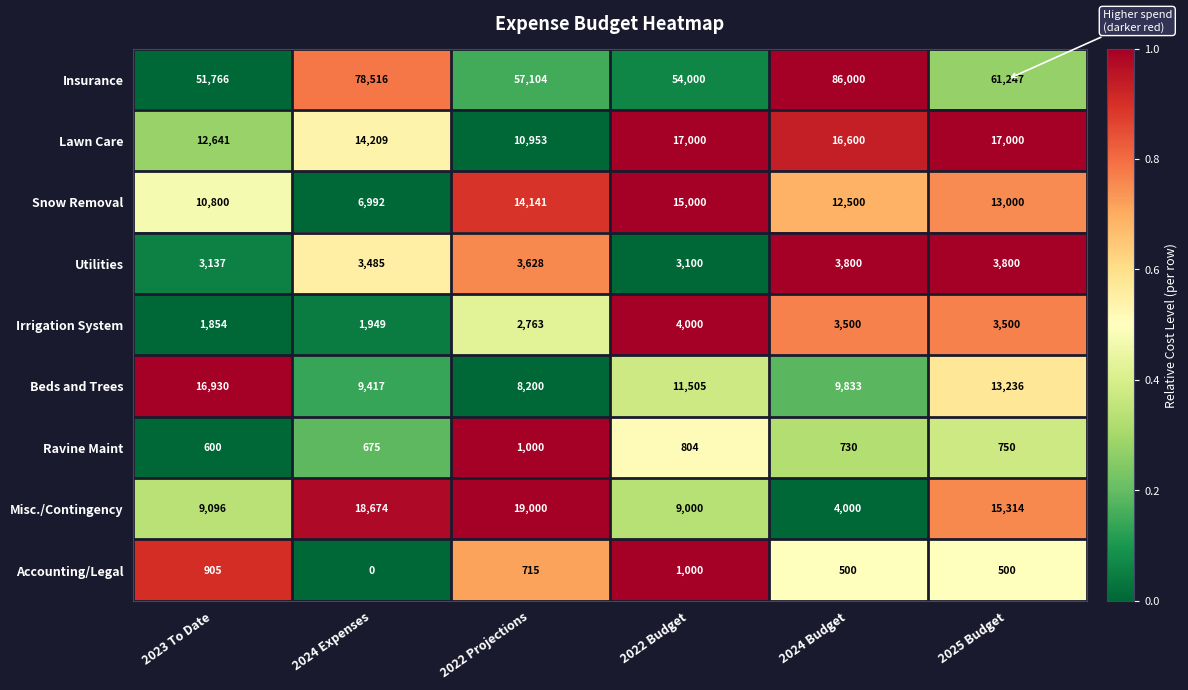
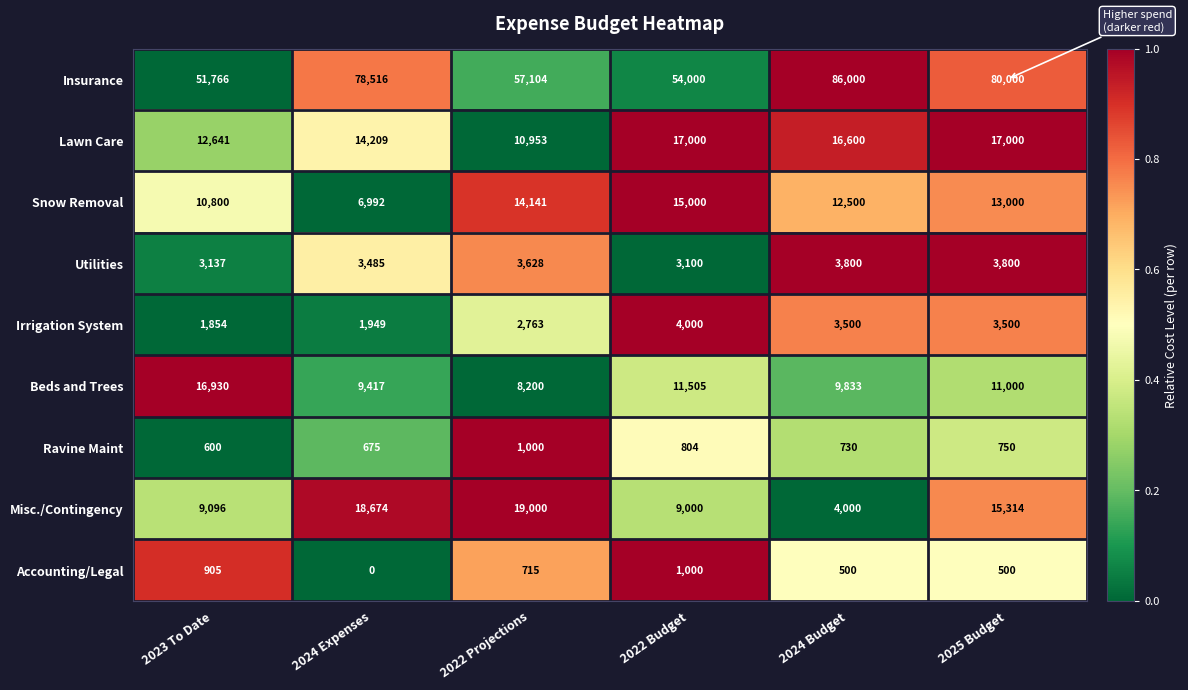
Insurance, 2025 Budget: 61,247 -> 80,000
Beds and Trees, 2025 Budget: 13,236 -> 11,000
